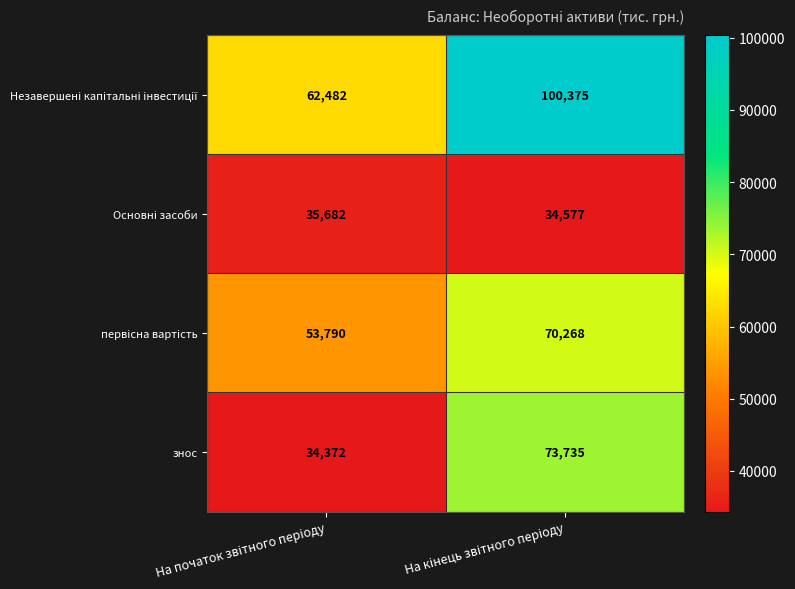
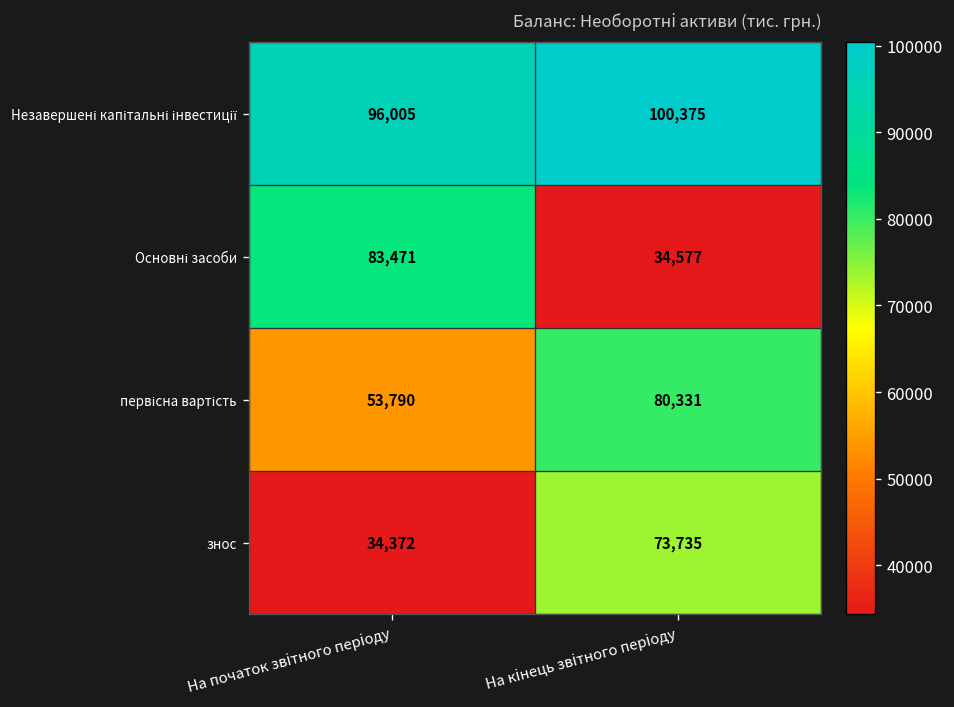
Незавершені капітальні інвестиції, На початок звітного періоду: 62,482 -> 96,005
Основні засоби, На початок звітного періоду: 35,682 -> 83,471
первісна вартість, На кінець звітного періоду: 70,268 -> 80,331
